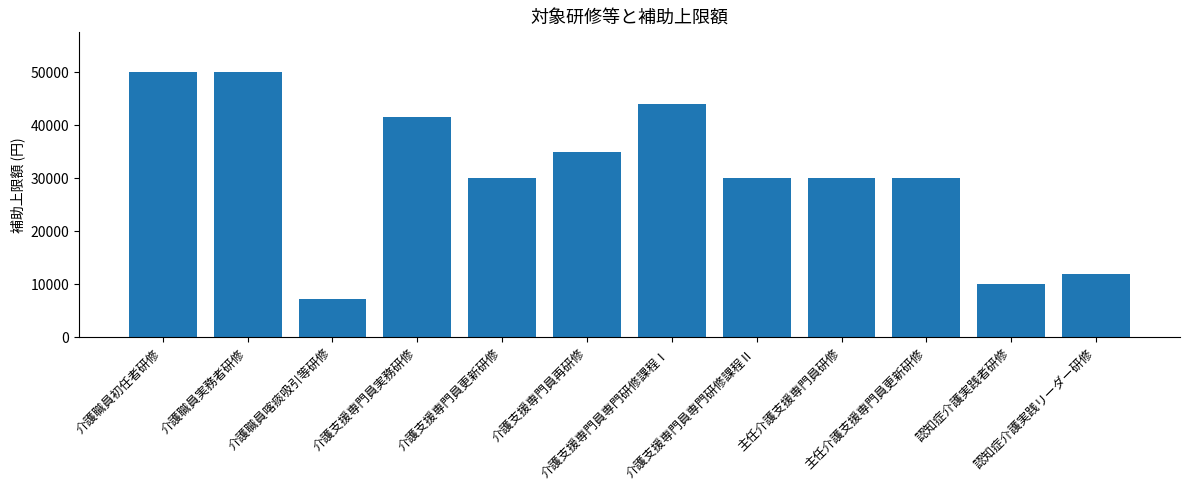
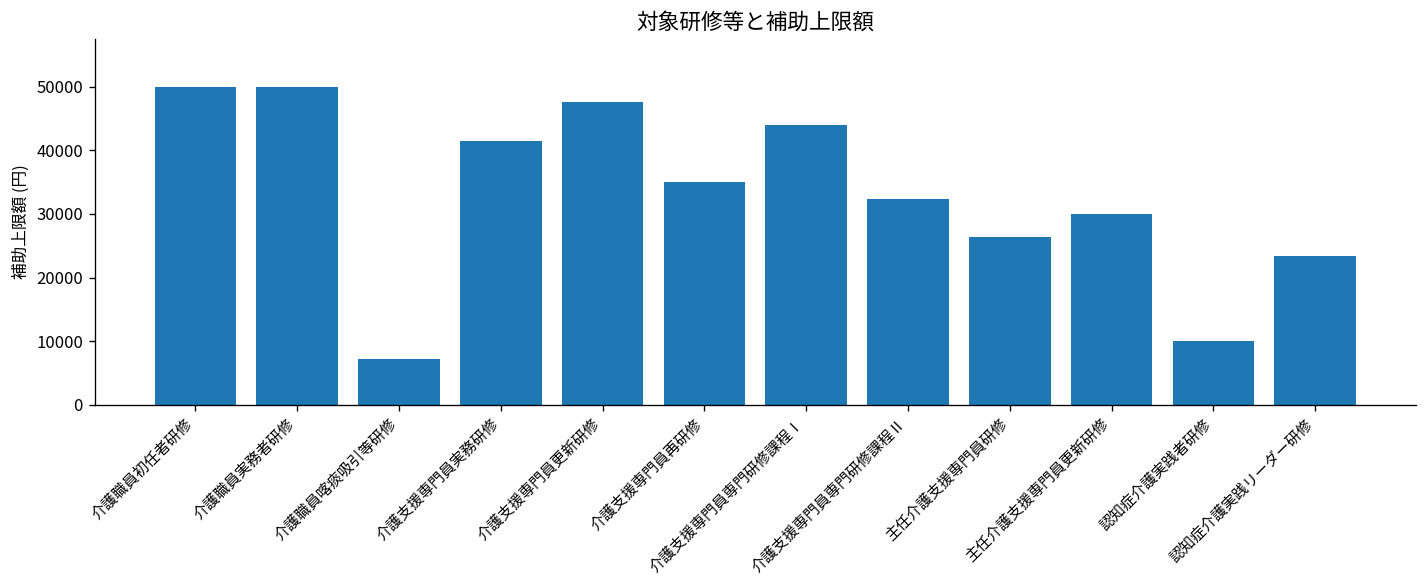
介護支援専門員更新研修: 30000 -> 48000
介護支援専門員専門研修課程Ⅱ: 30000 -> 32000
主任介護支援専門員研修: 30000 -> 26000
認知症介護実践リーダー研修: 12000 -> 23000
